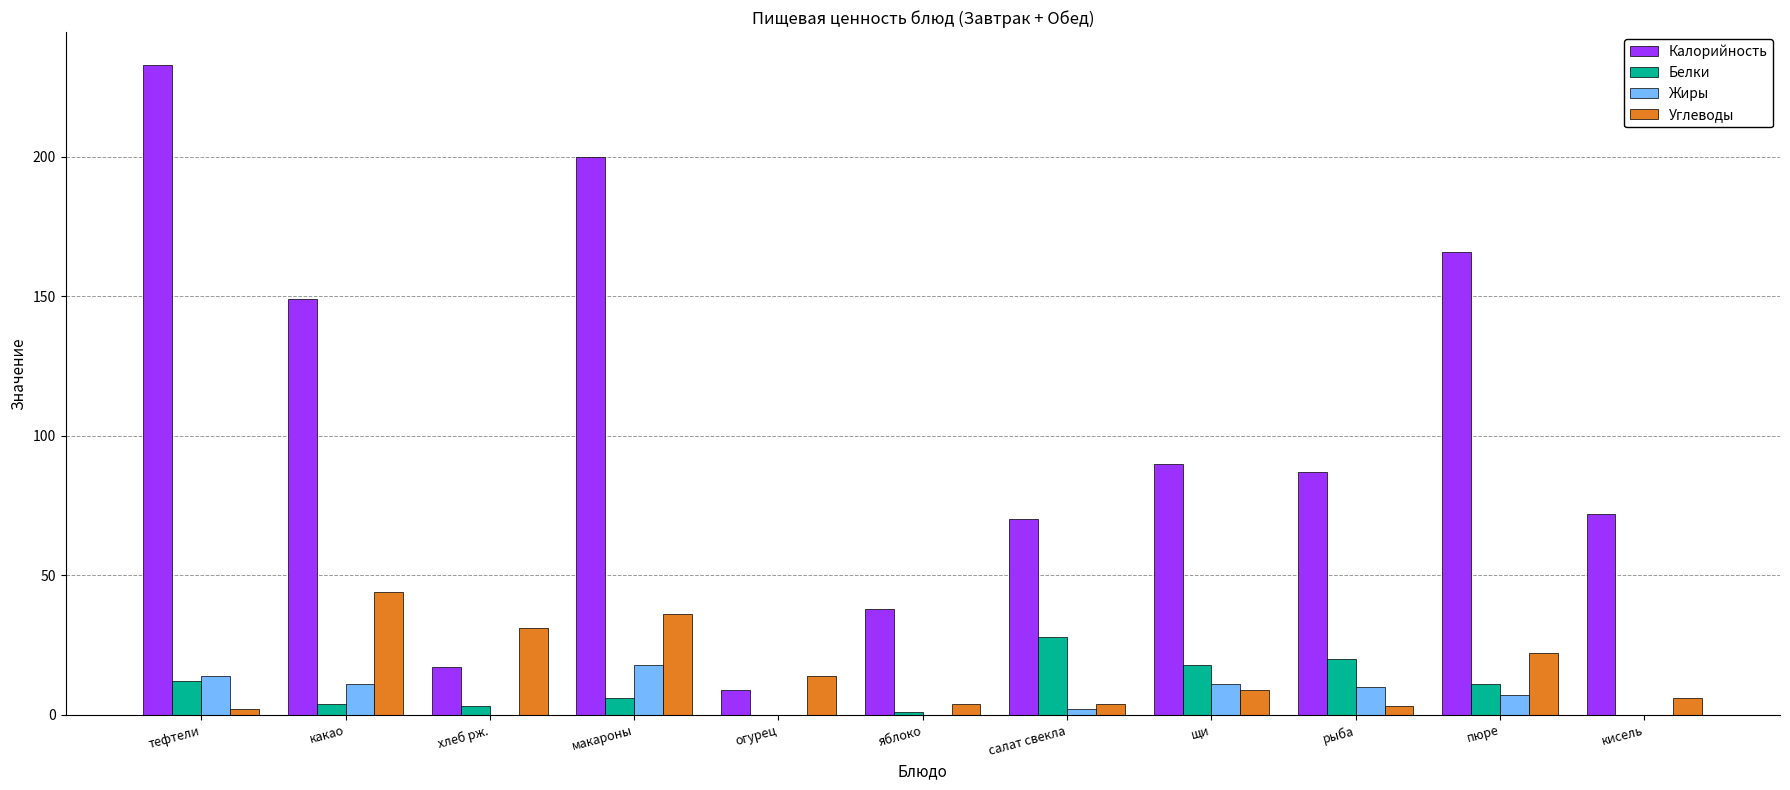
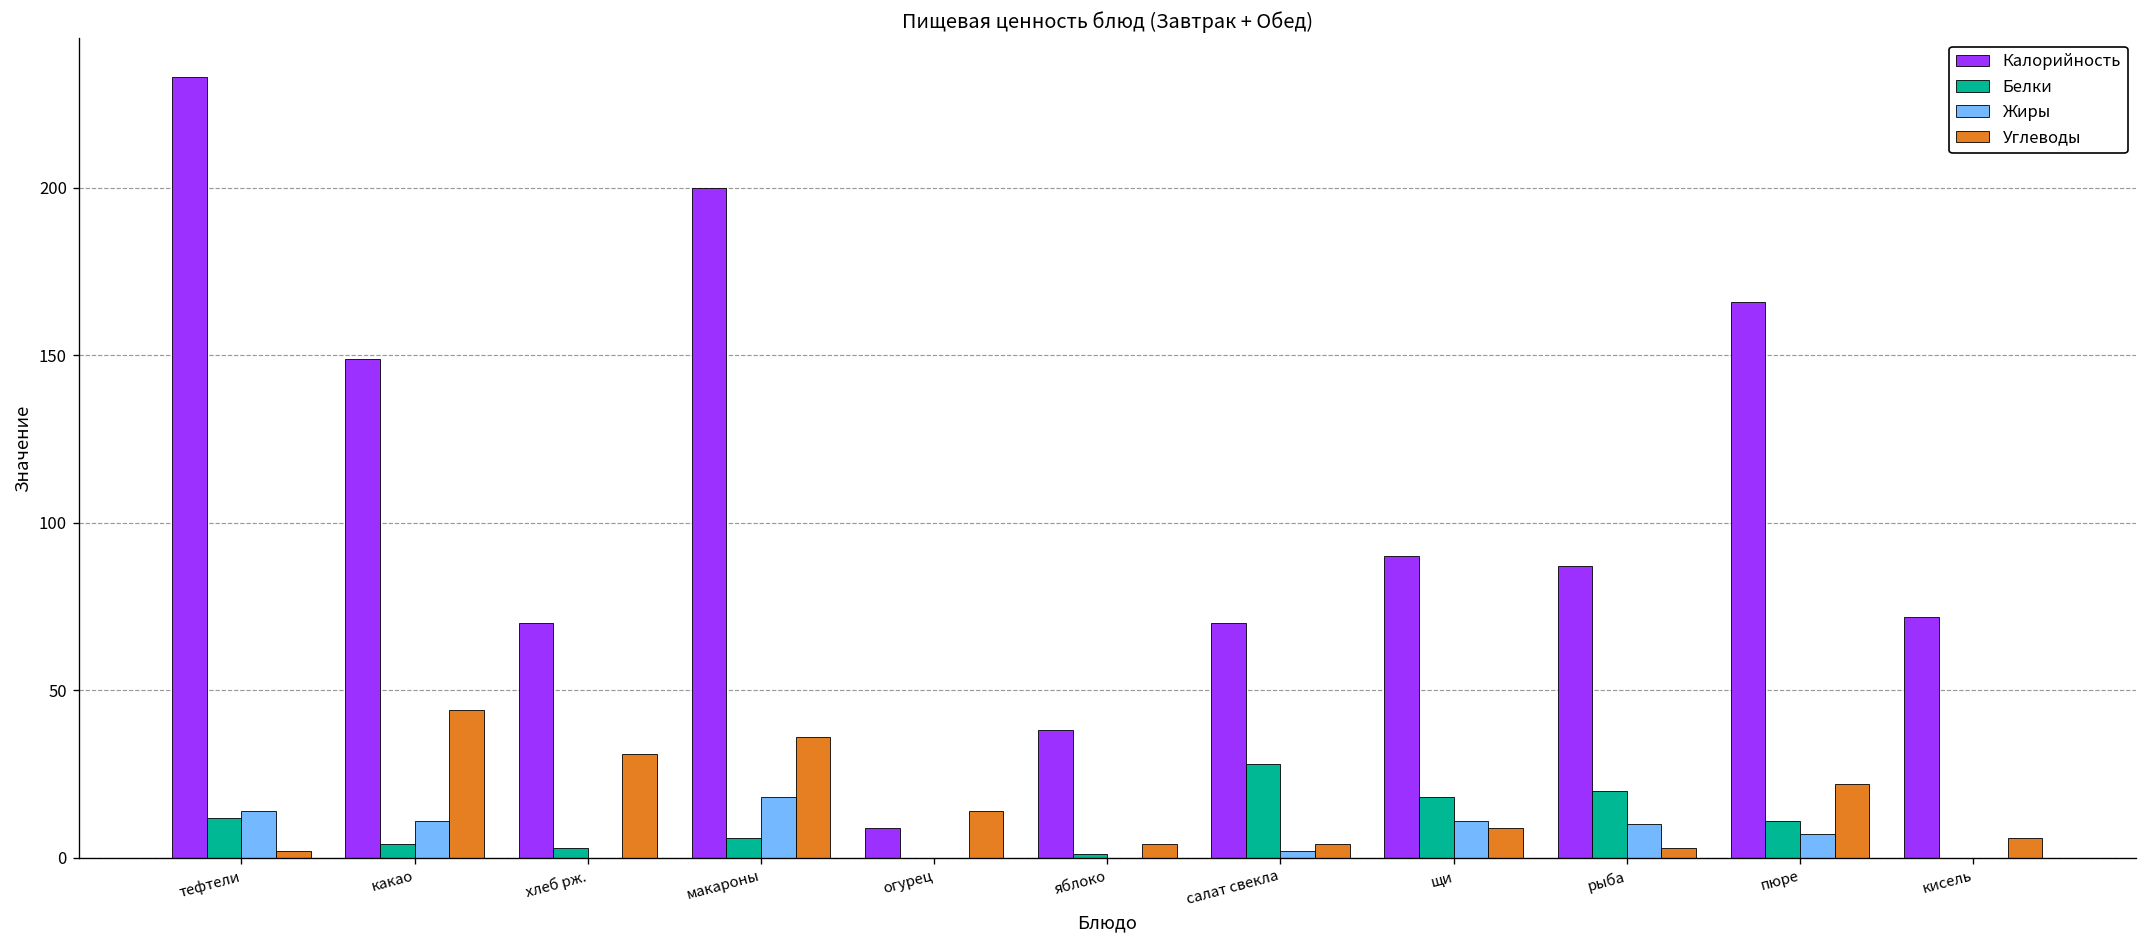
Калорийность, хлеб рж.: 17 -> 70
